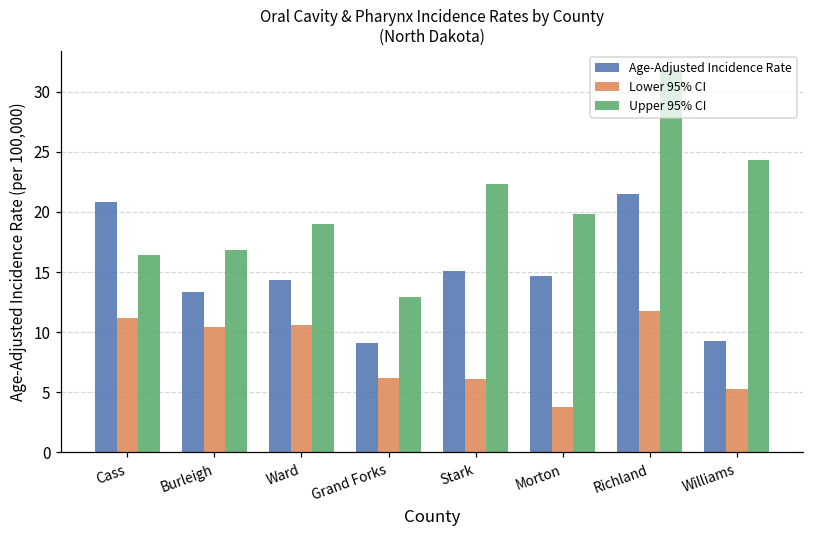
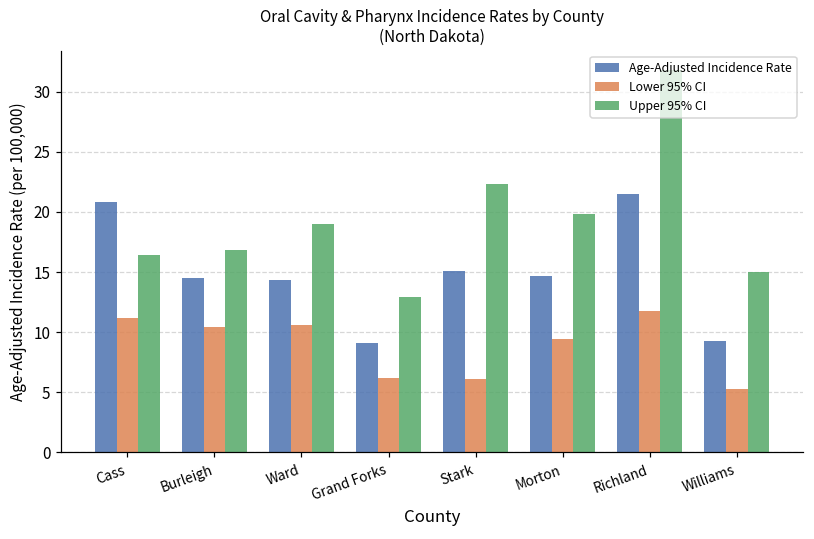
Age-Adjusted Incidence Rate, Burleigh: 13.3 -> 14.5
Lower 95% CI, Morton: 3.8 -> 9.4
Upper 95% CI, Williams: 24.3 -> 15.0
